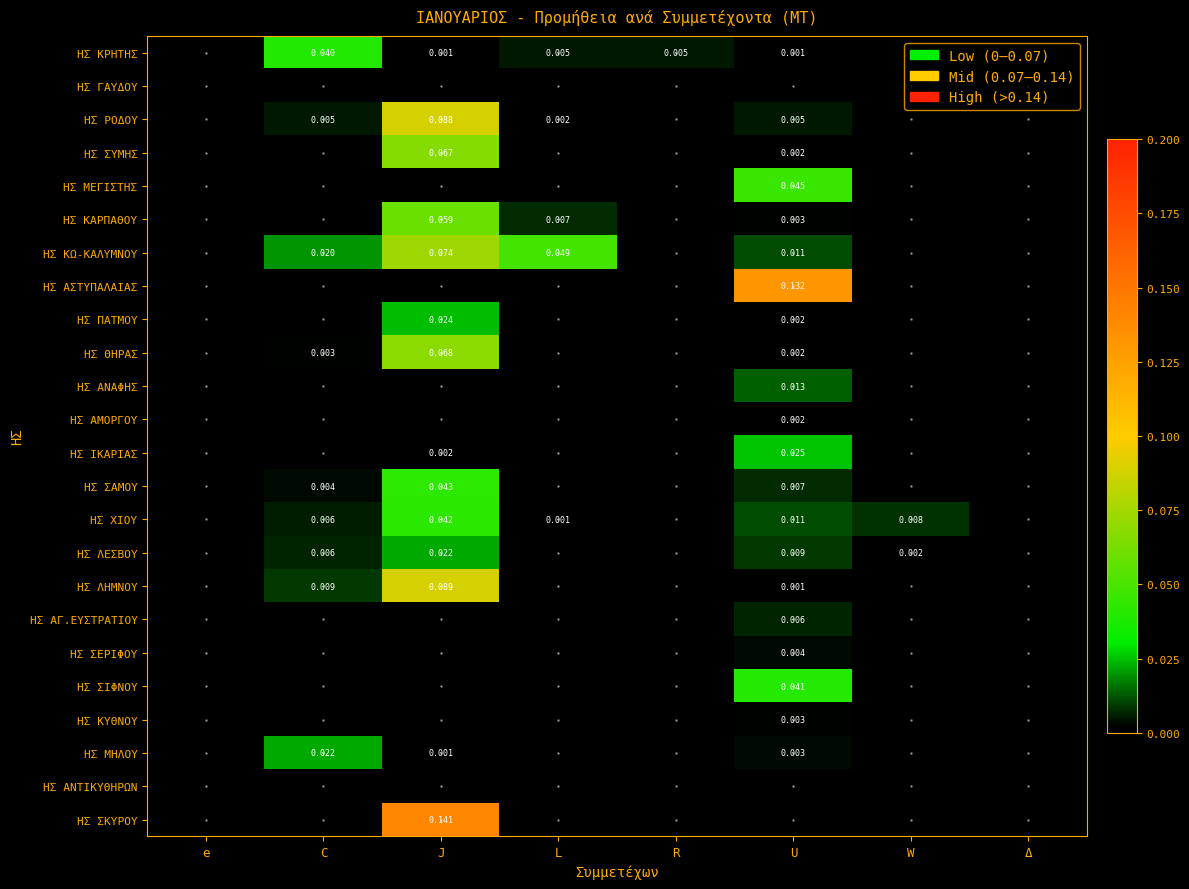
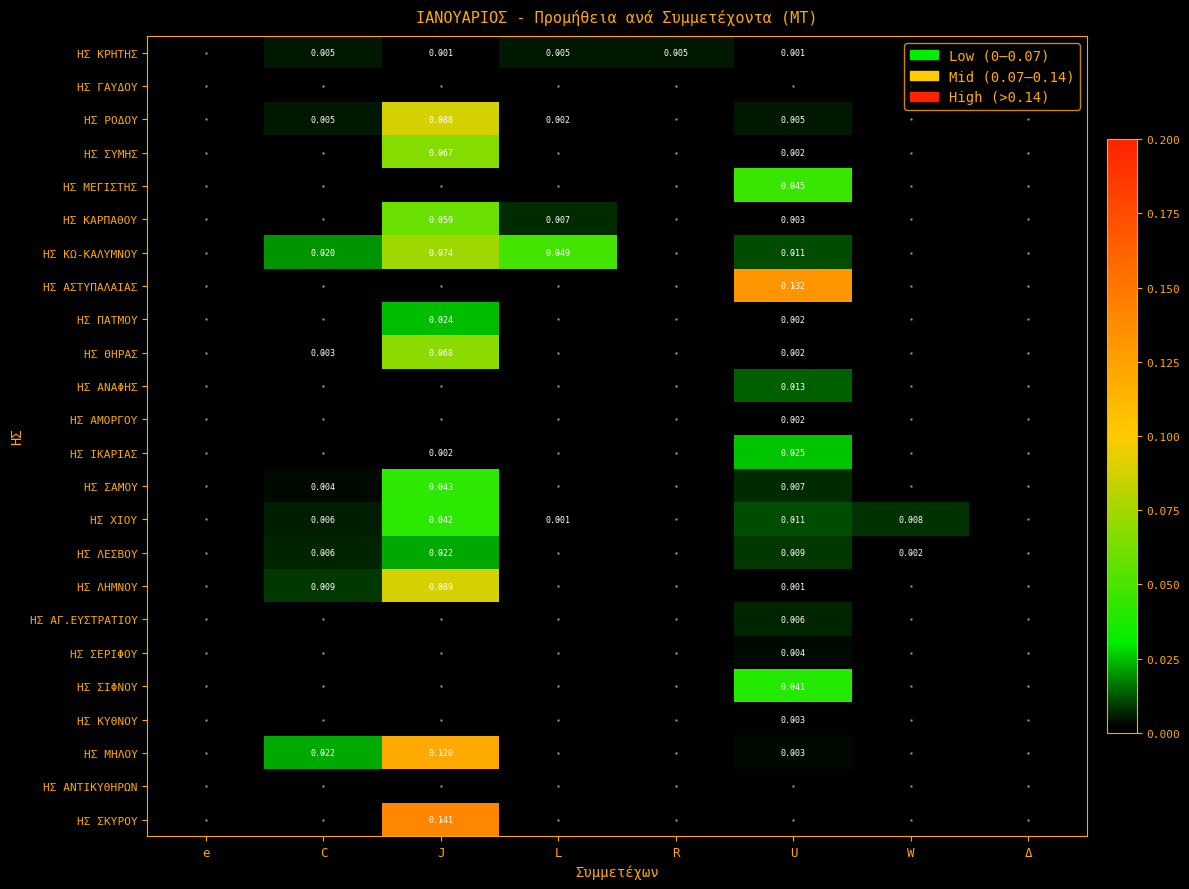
ΗΣ ΚΡΗΤΗΣ, C: 0.040 -> 0.005
ΗΣ ΜΗΛΟΥ, J: 0.001 -> 0.120
